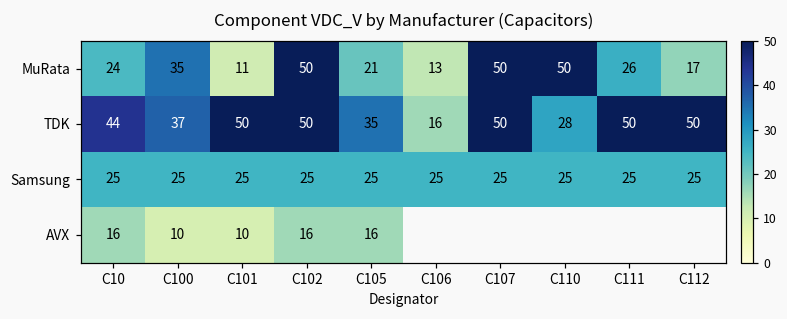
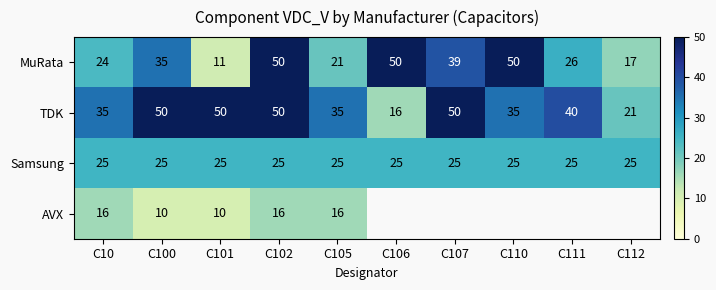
MuRata, C106: 13 -> 50
MuRata, C107: 50 -> 39
TDK, C10: 44 -> 35
TDK, C100: 37 -> 50
TDK, C110: 28 -> 35
TDK, C111: 50 -> 40
TDK, C112: 50 -> 21
